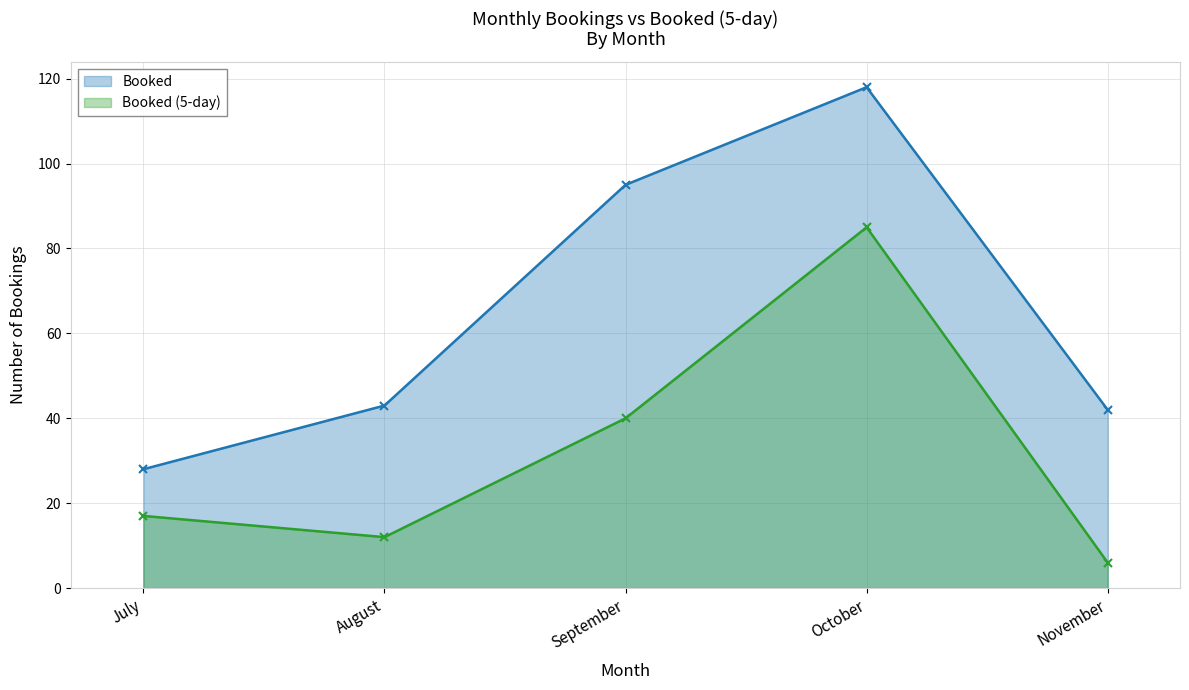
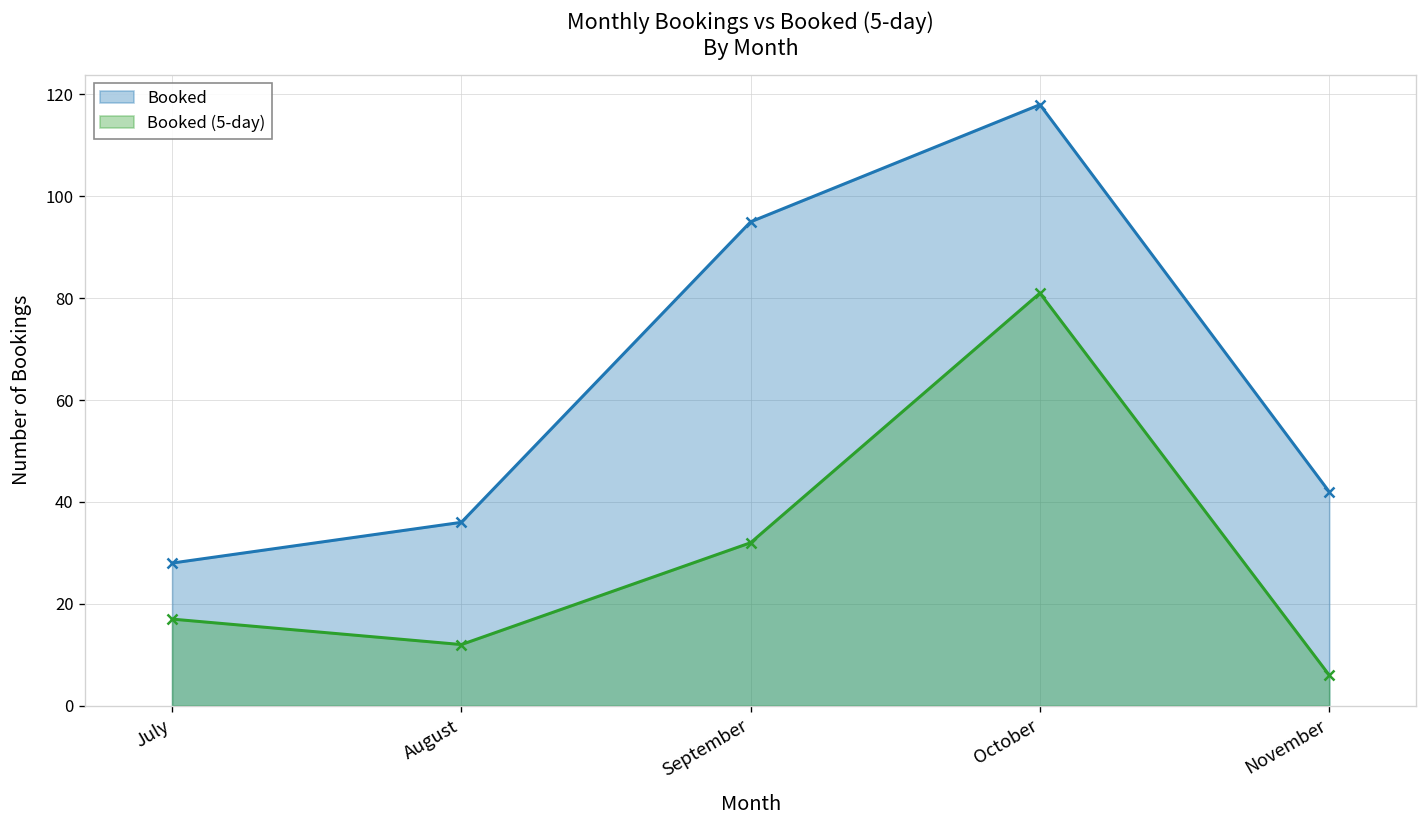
Booked, August: 43 -> 36
Booked (5-day), September: 40 -> 32
Booked (5-day), October: 85 -> 81
